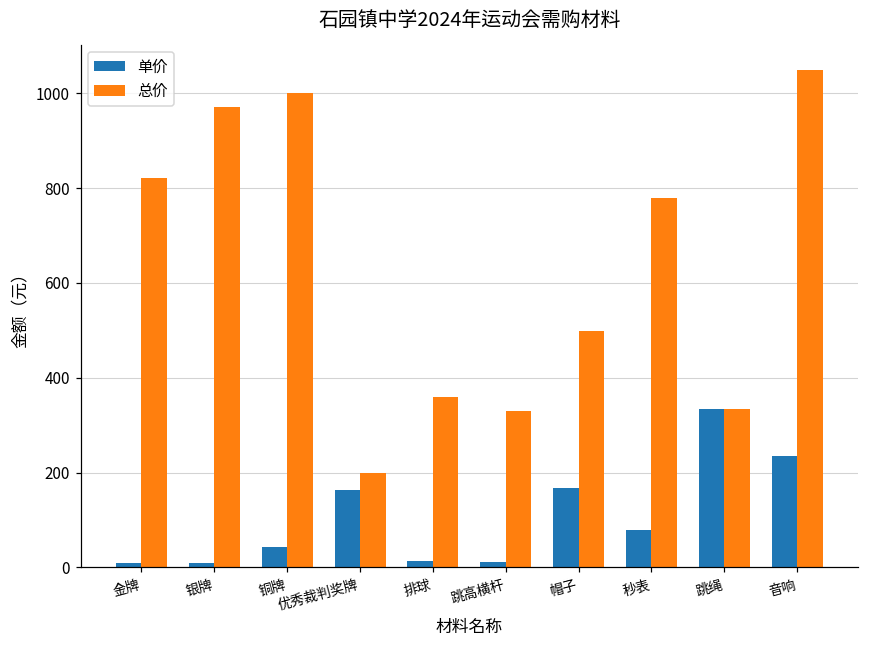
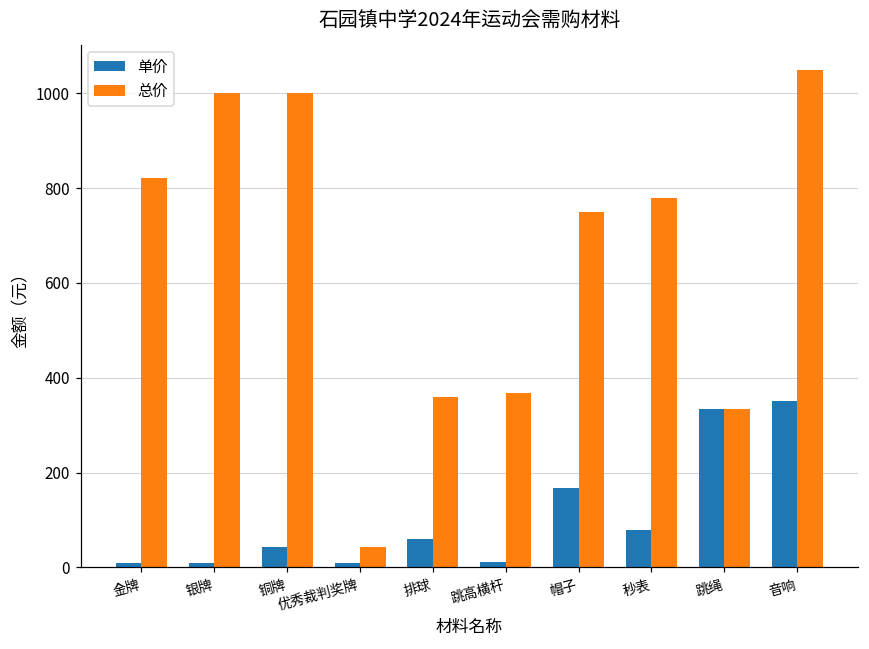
总价, 银牌: 970 -> 1000
单价, 优秀裁判奖牌: 160 -> 10
总价, 优秀裁判奖牌: 200 -> 40
单价, 排球: 10 -> 60
总价, 跳高横杆: 330 -> 370
总价, 帽子: 500 -> 750
单价, 音响: 230 -> 350
